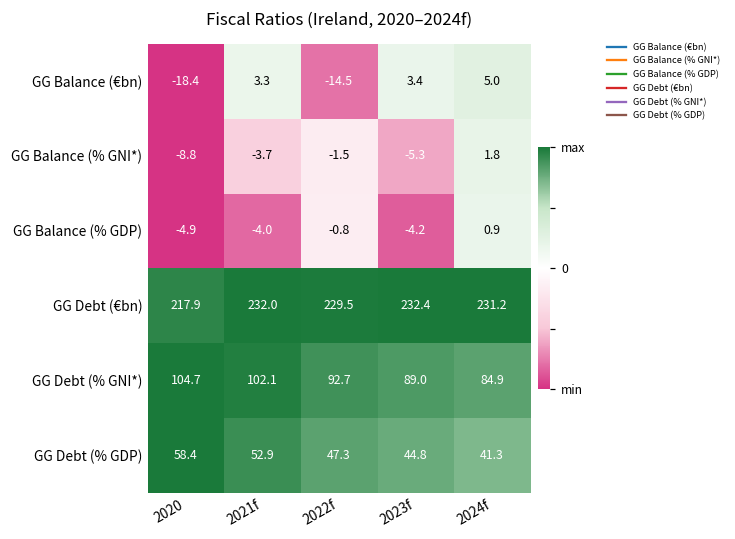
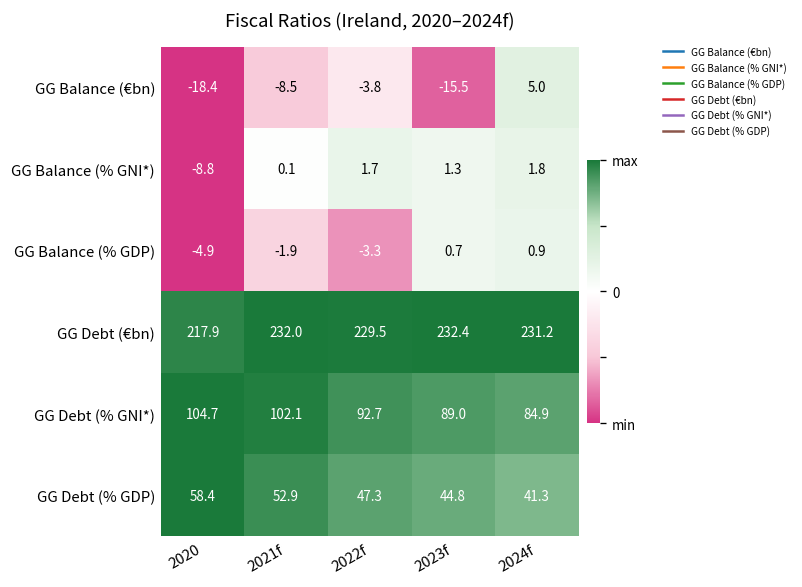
GG Balance (€bn), 2021f: 3.3 -> -8.5
GG Balance (€bn), 2022f: -14.5 -> -3.8
GG Balance (€bn), 2023f: 3.4 -> -15.5
GG Balance (% GNI*), 2021f: -3.7 -> 0.1
GG Balance (% GNI*), 2022f: -1.5 -> 1.7
GG Balance (% GNI*), 2023f: -5.3 -> 1.3
GG Balance (% GDP), 2021f: -4.0 -> -1.9
GG Balance (% GDP), 2022f: -0.8 -> -3.3
GG Balance (% GDP), 2023f: -4.2 -> 0.7
